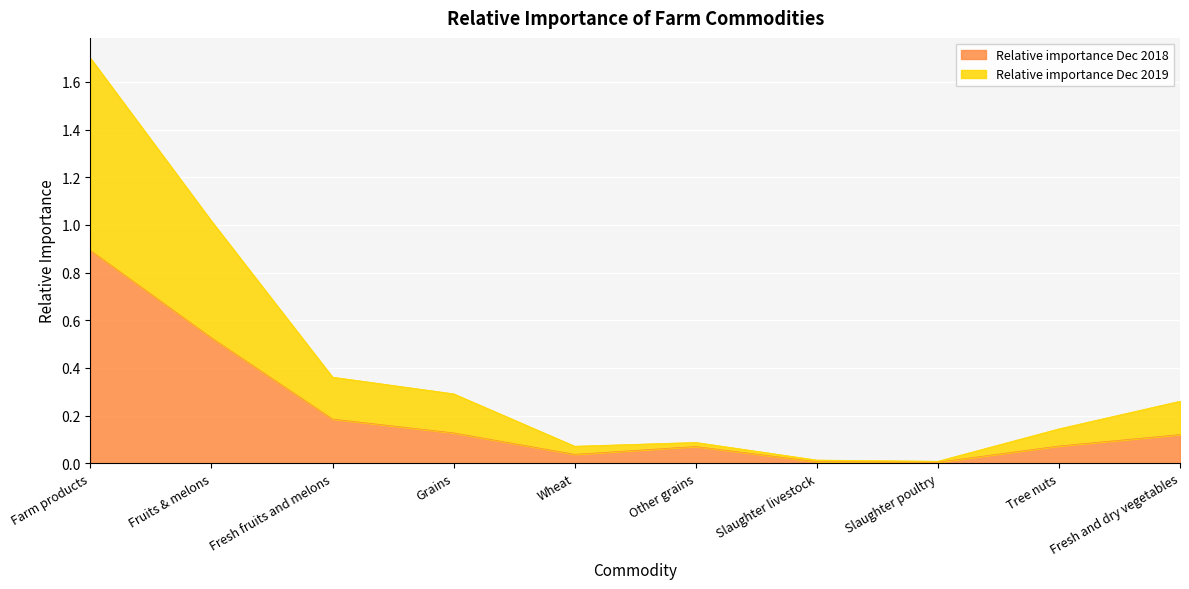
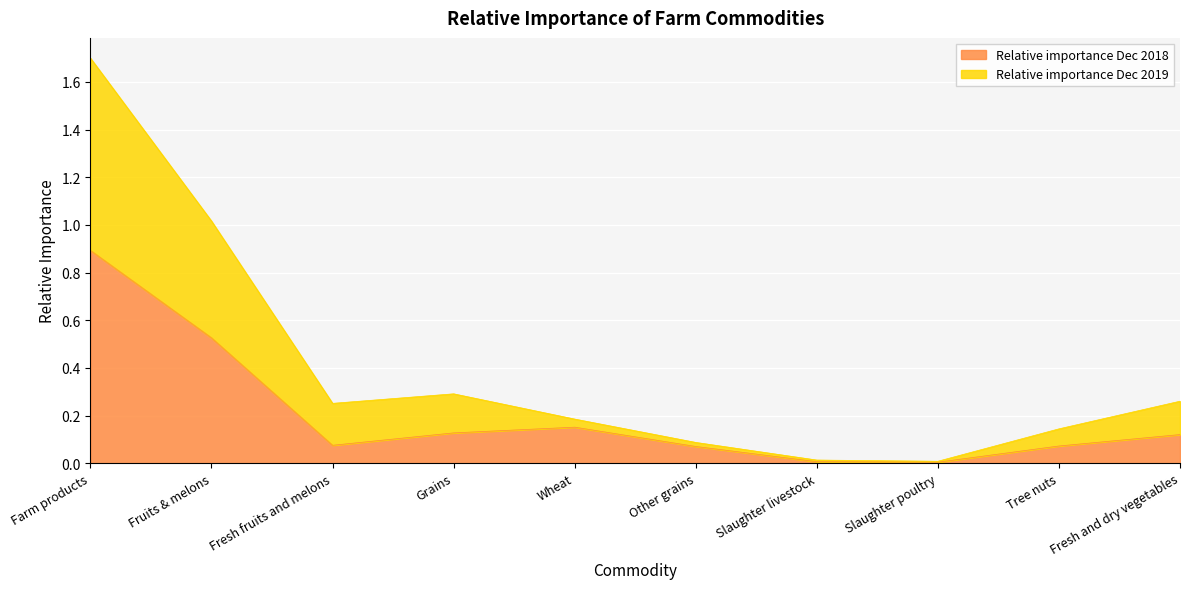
Relative importance Dec 2018, Fresh fruits and melons: 0.19 -> 0.08
Relative importance Dec 2018, Wheat: 0.04 -> 0.15
